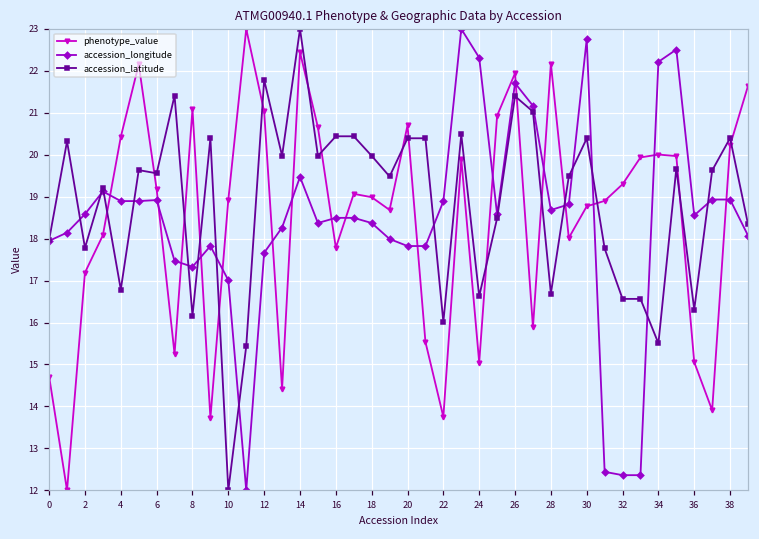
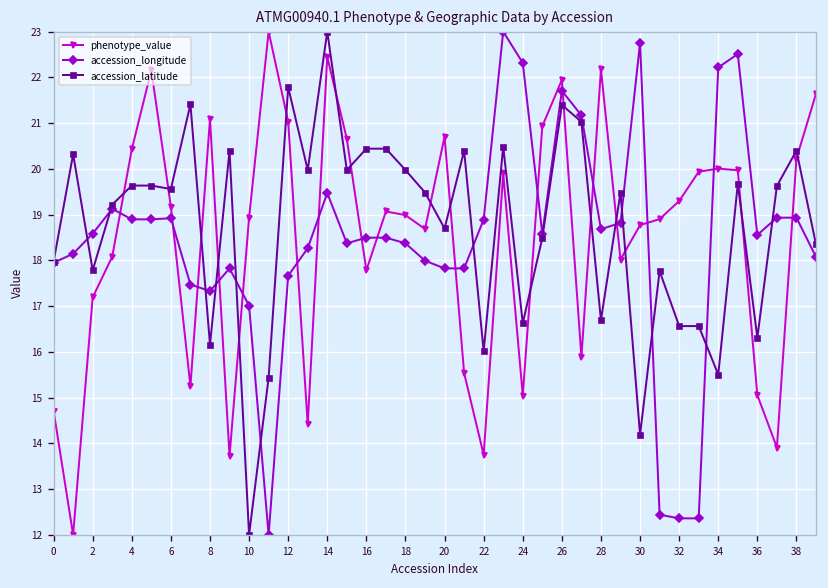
accession_latitude, 4: 16.8 -> 19.6
accession_latitude, 20: 20.4 -> 18.7
accession_latitude, 30: 20.4 -> 14.2
